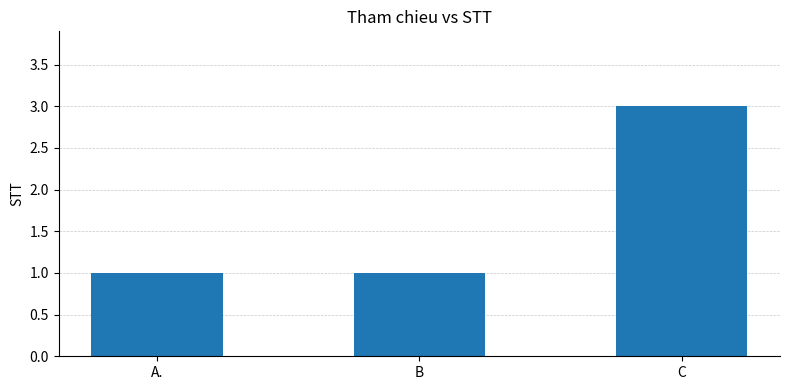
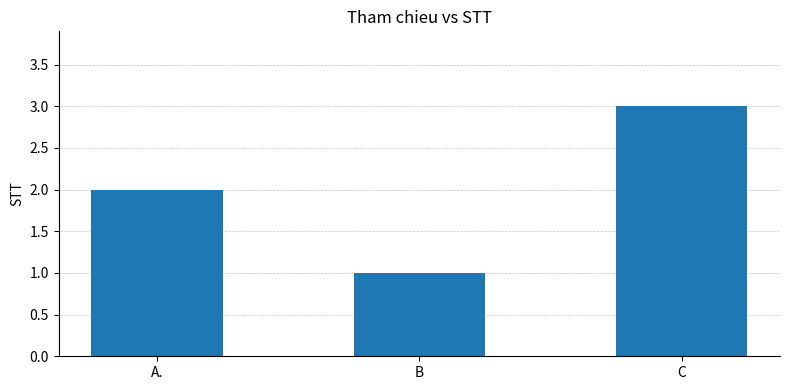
A.: 1 -> 2
